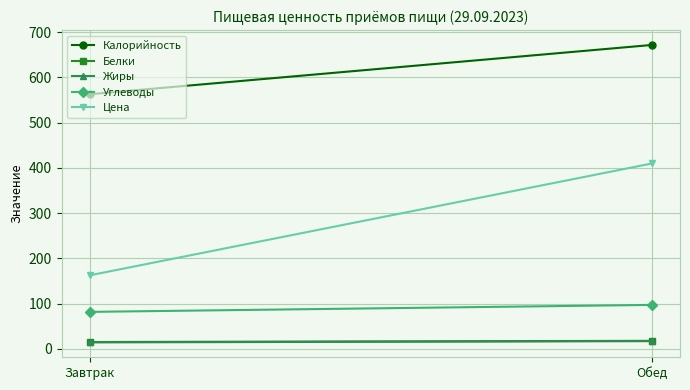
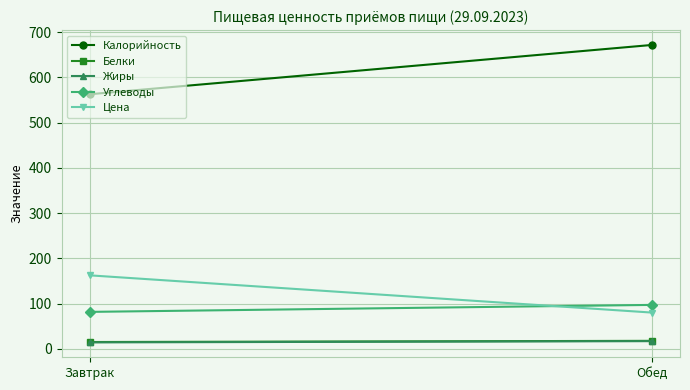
Цена, Обед: 410 -> 80
